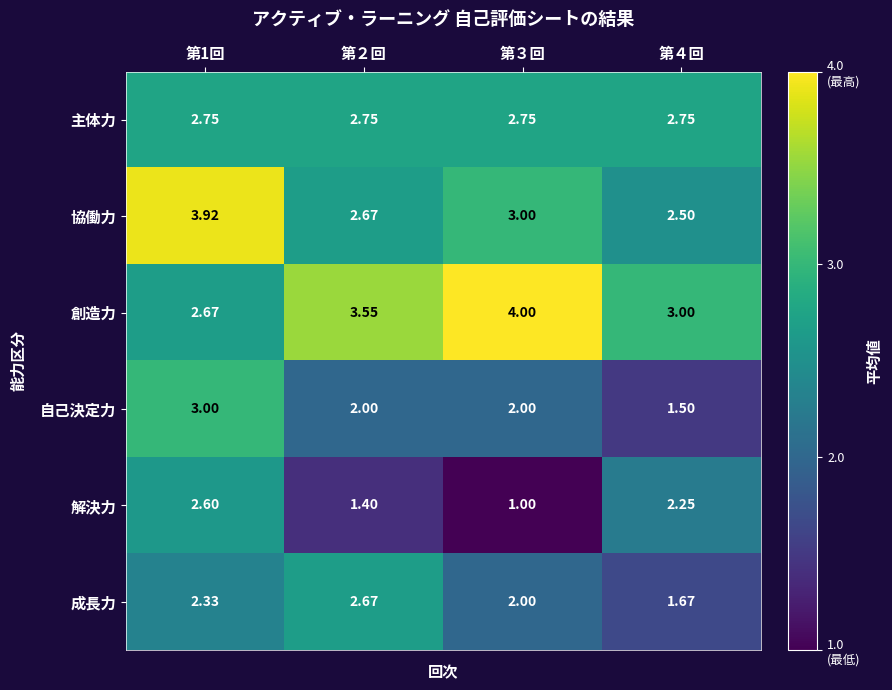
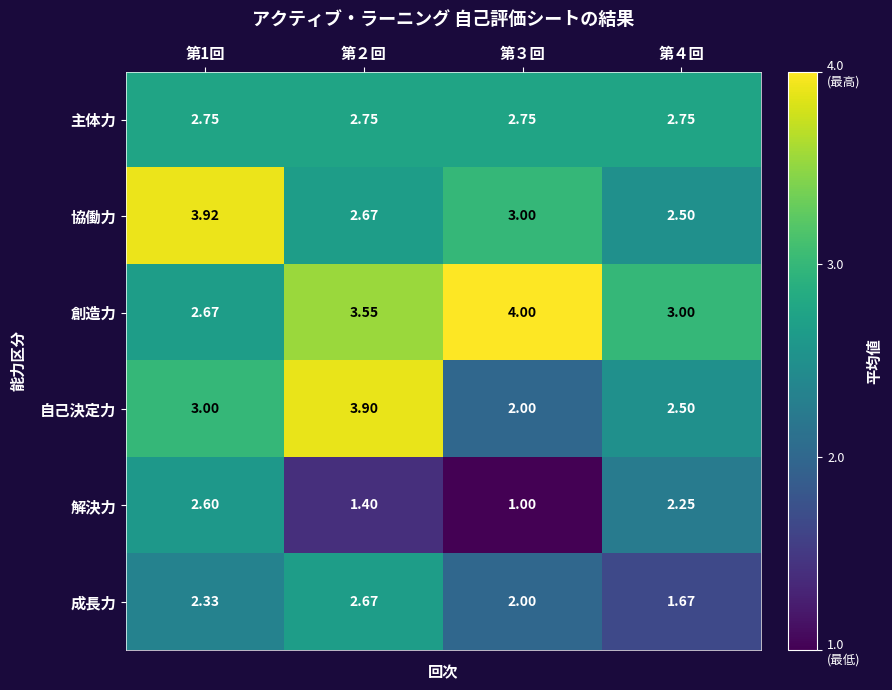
自己決定力, 第２回: 2.00 -> 3.90
自己決定力, 第４回: 1.50 -> 2.50
